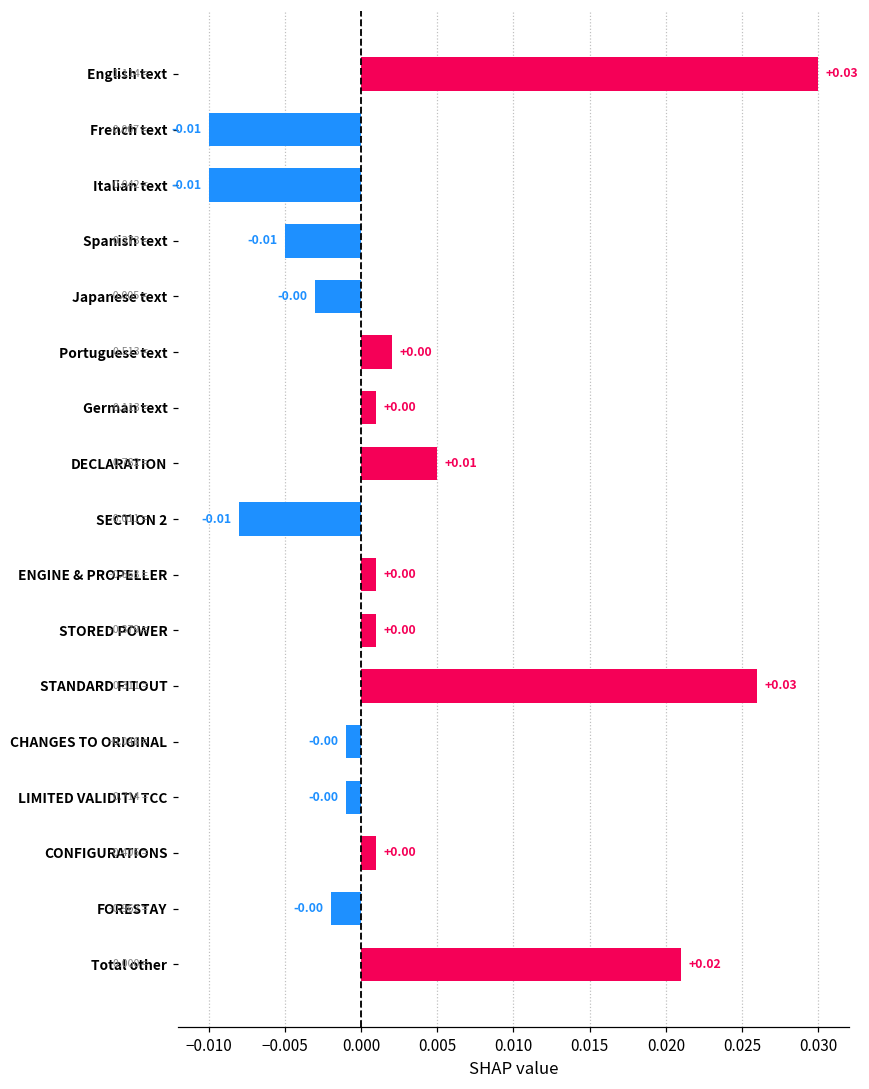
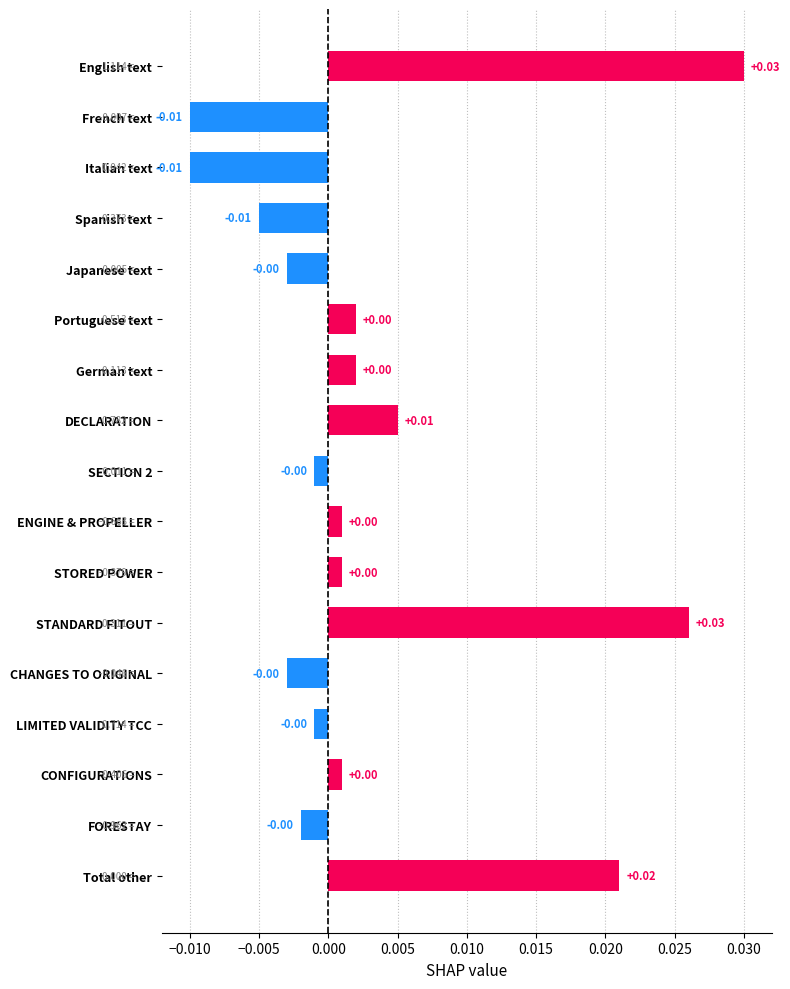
German text: 0.001 -> 0.002
SECTION 2: -0.01 -> -0.00
CHANGES TO ORIGINAL: -0.001 -> -0.003
